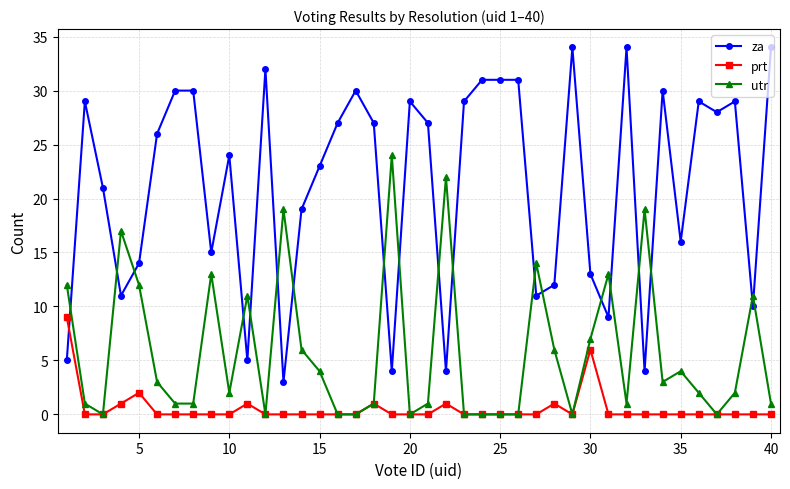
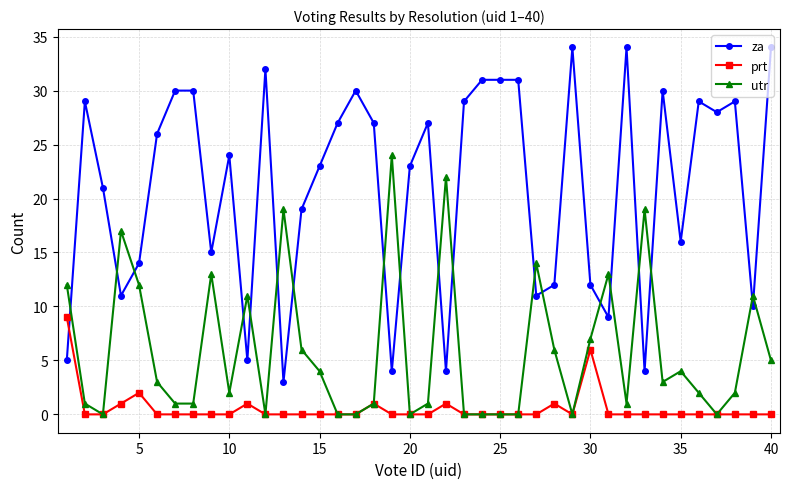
za, 20: 29 -> 23
za, 30: 13 -> 12
utr, 40: 1 -> 5
